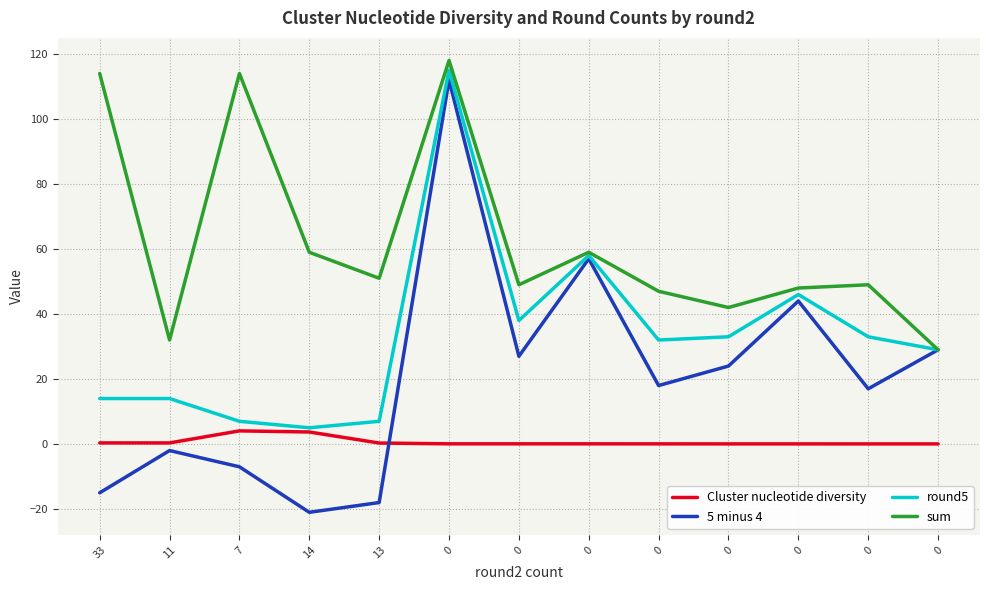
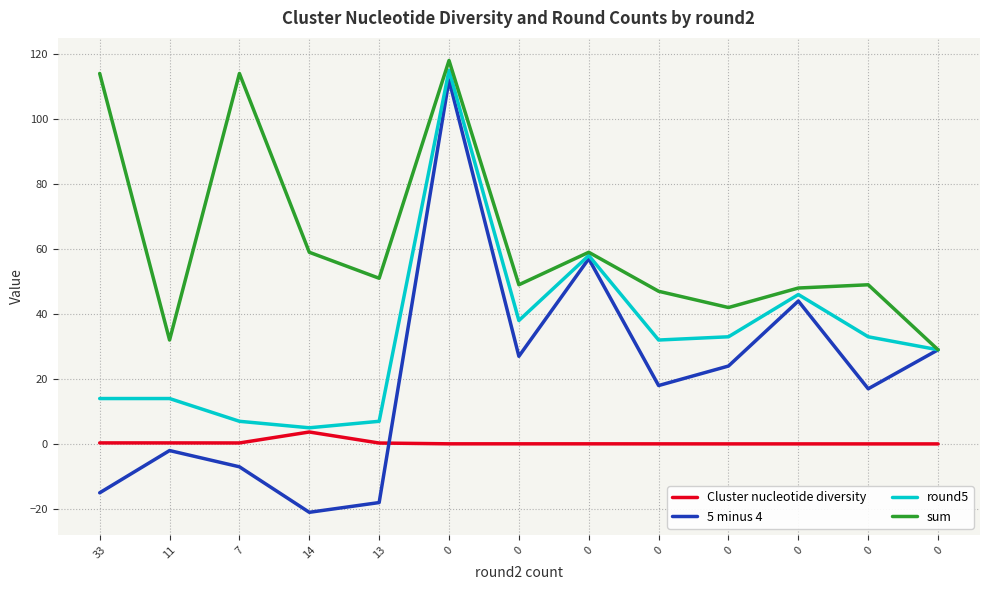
Cluster nucleotide diversity, 7: 4 -> 0
